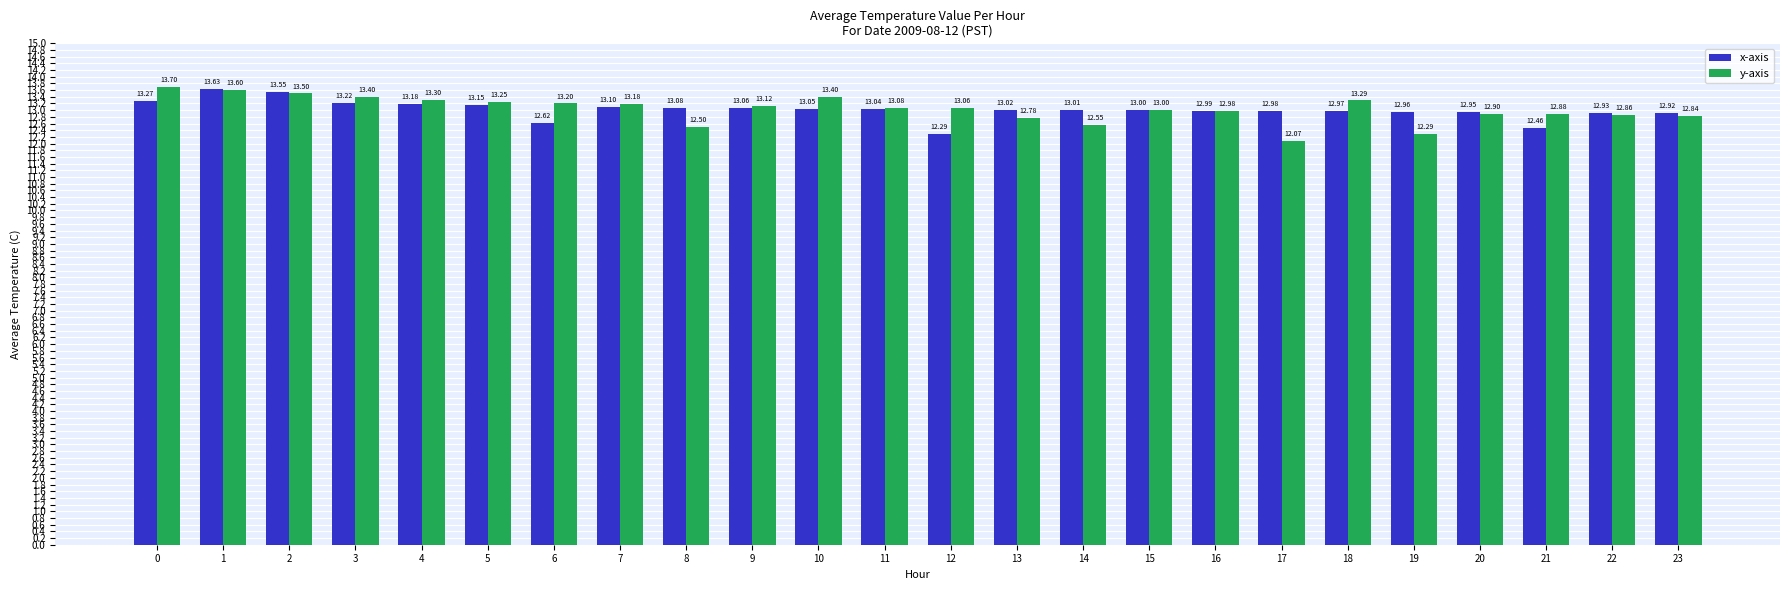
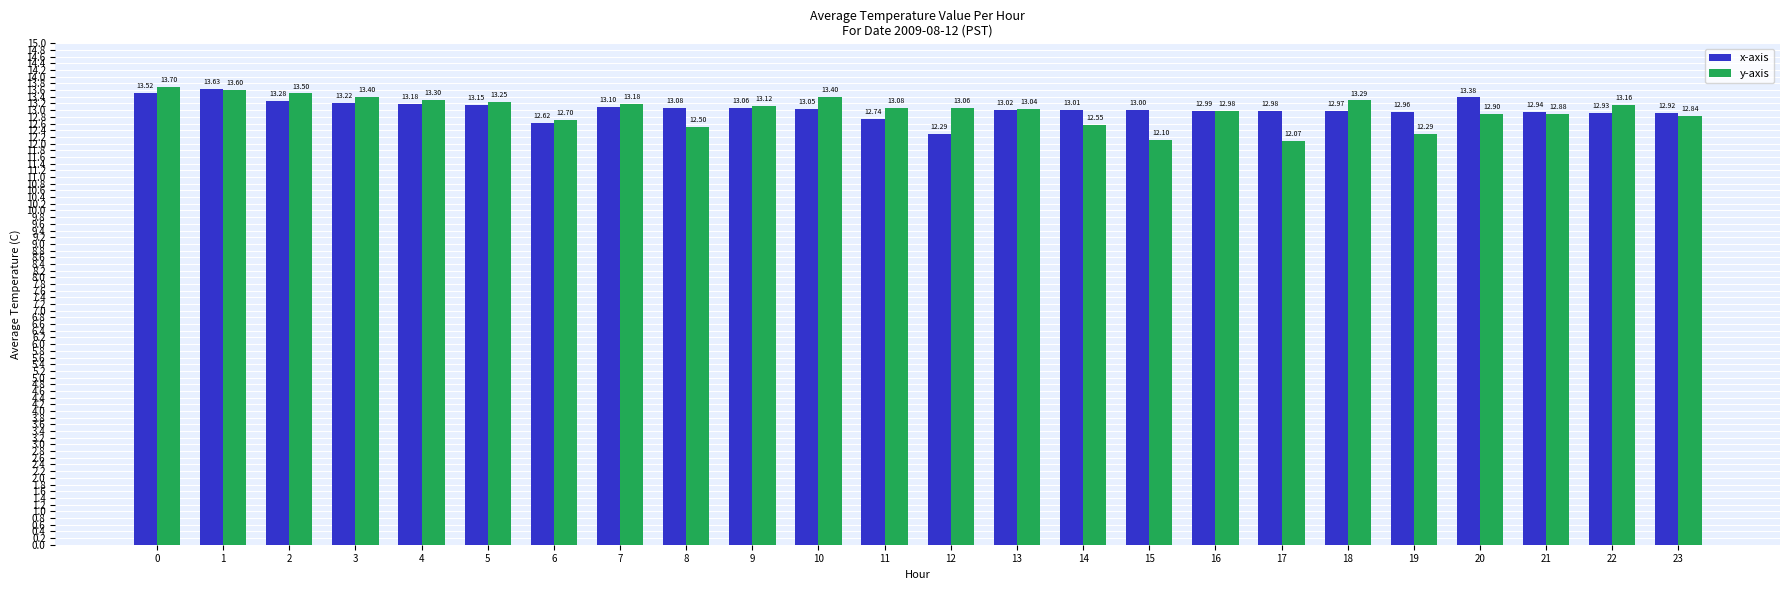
x-axis, 0: 13.27 -> 13.52
x-axis, 2: 13.55 -> 13.28
y-axis, 6: 13.20 -> 12.70
x-axis, 11: 13.04 -> 12.74
y-axis, 13: 12.78 -> 13.04
y-axis, 15: 13.00 -> 12.10
x-axis, 20: 12.95 -> 13.38
x-axis, 21: 12.46 -> 12.94
y-axis, 22: 12.86 -> 13.16
